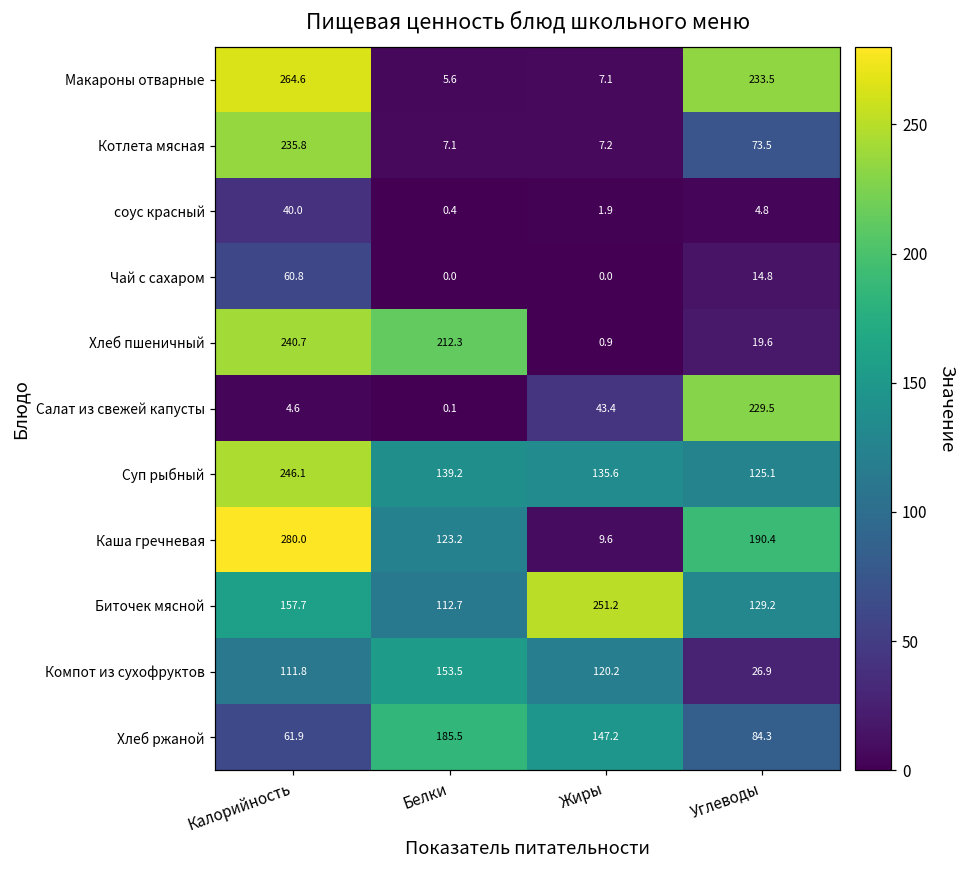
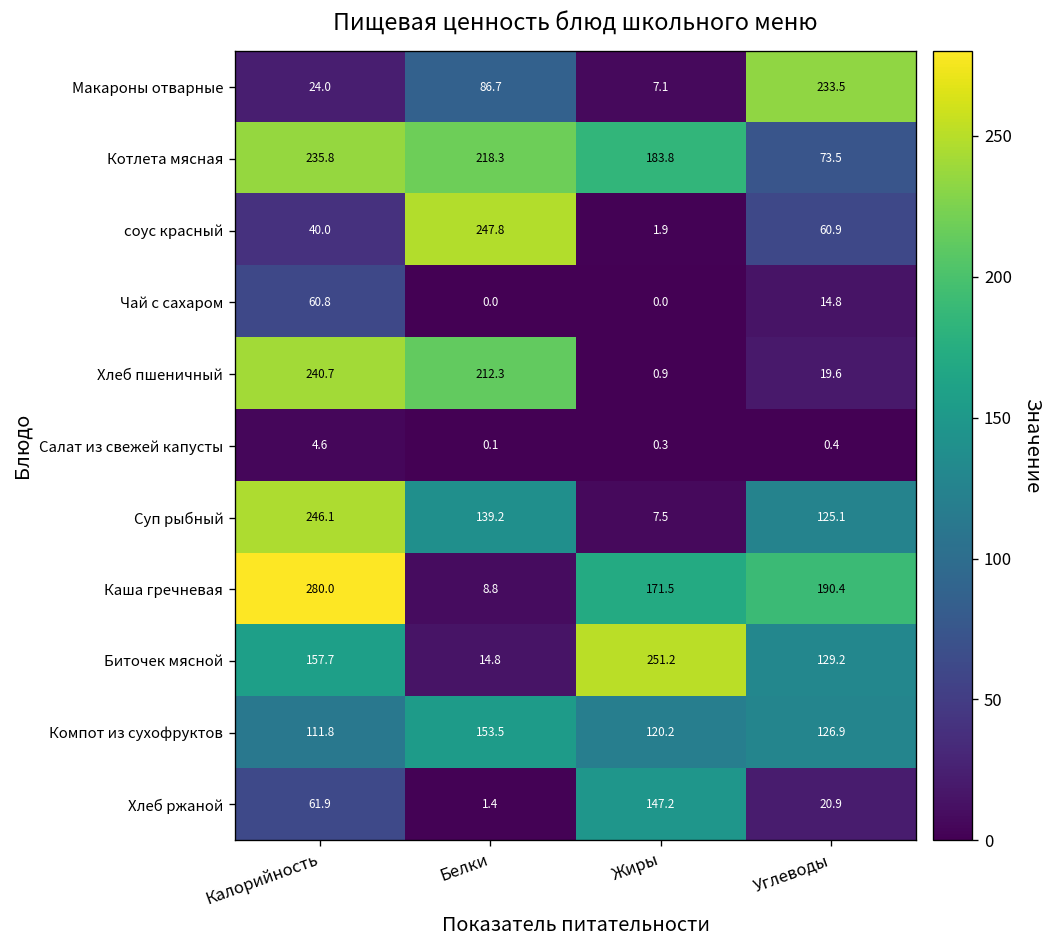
Макароны отварные, Калорийность: 264.6 -> 24.0
Макароны отварные, Белки: 5.6 -> 86.7
Котлета мясная, Белки: 7.1 -> 218.3
Котлета мясная, Жиры: 7.2 -> 183.8
соус красный, Белки: 0.4 -> 247.8
соус красный, Углеводы: 4.8 -> 60.9
Салат из свежей капусты, Жиры: 43.4 -> 0.3
Салат из свежей капусты, Углеводы: 229.5 -> 0.4
Суп рыбный, Жиры: 135.6 -> 7.5
Каша гречневая, Белки: 123.2 -> 8.8
Каша гречневая, Жиры: 9.6 -> 171.5
Биточек мясной, Белки: 112.7 -> 14.8
Компот из сухофруктов, Углеводы: 26.9 -> 126.9
Хлеб ржаной, Белки: 185.5 -> 1.4
Хлеб ржаной, Углеводы: 84.3 -> 20.9
